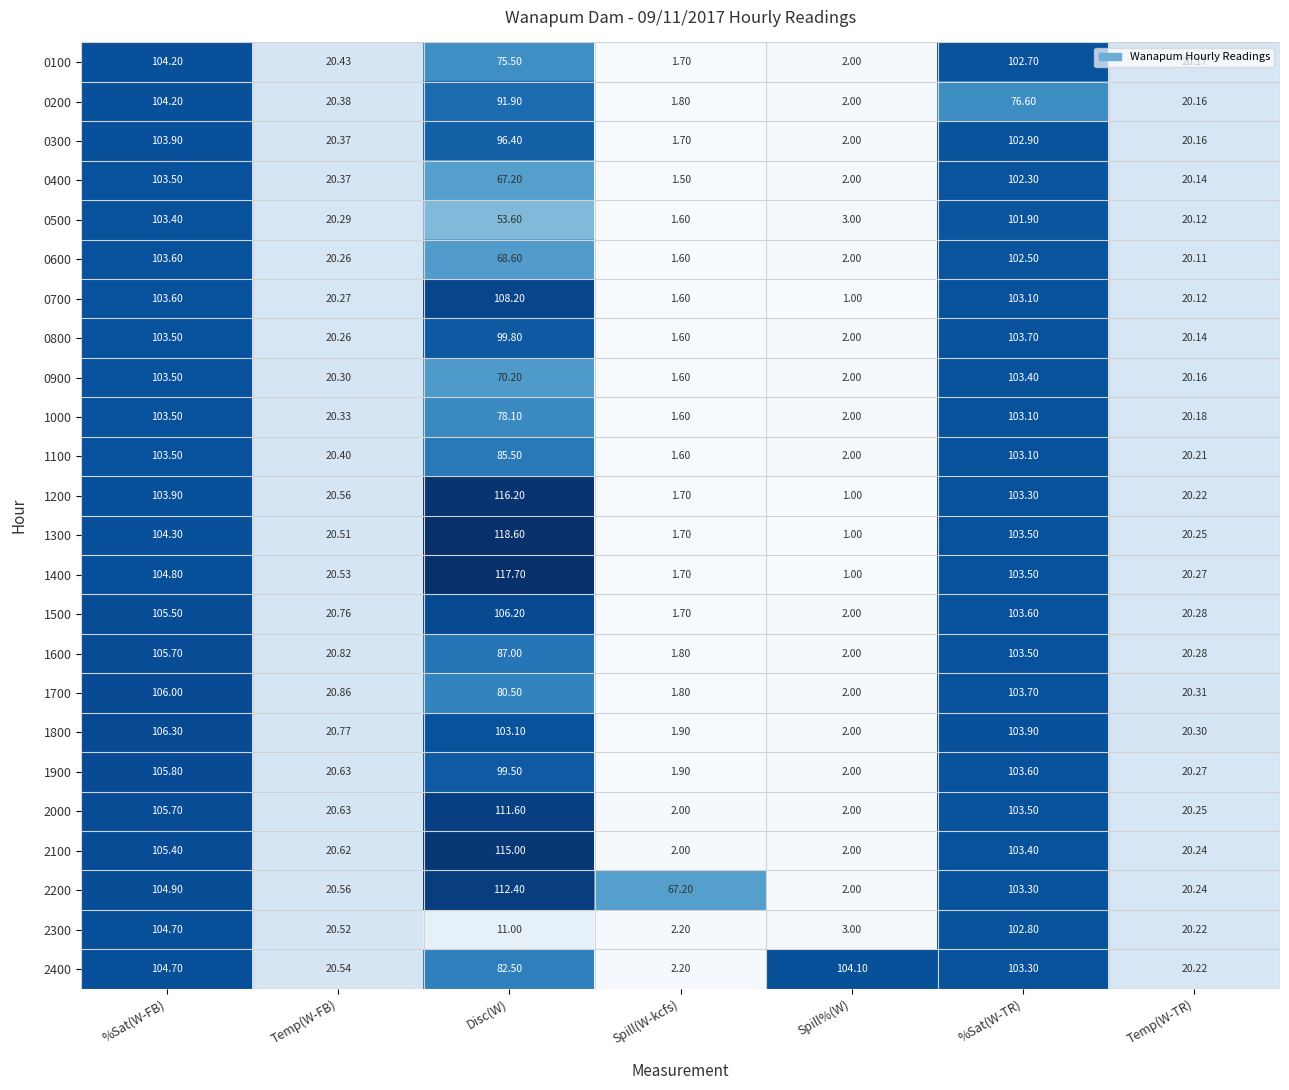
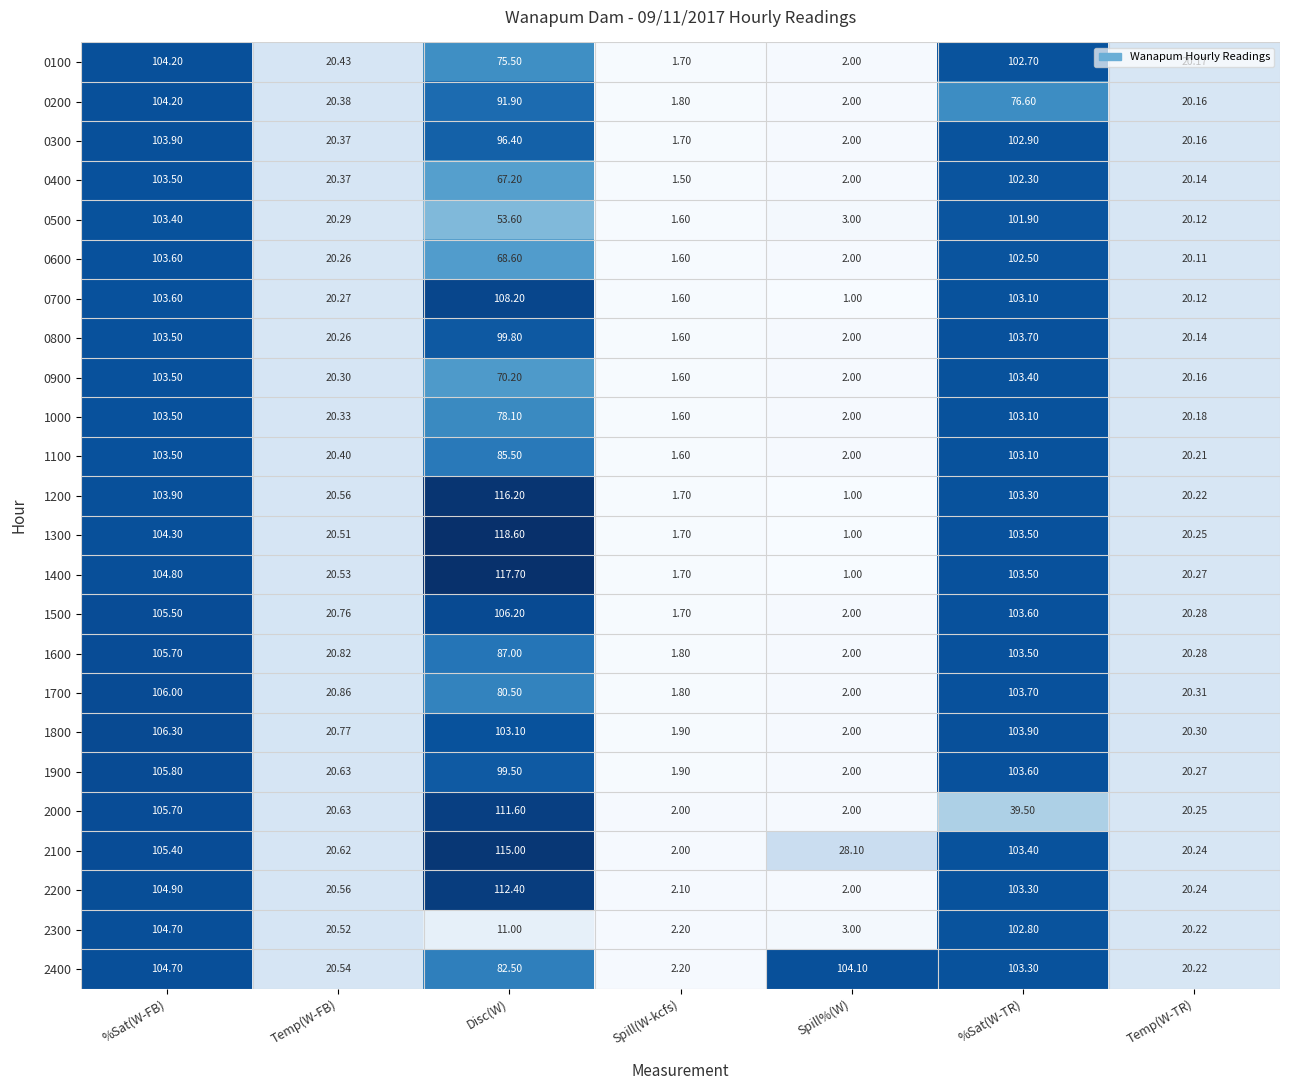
2000, %Sat(W-TR): 103.50 -> 39.50
2100, Spill%(W): 2.00 -> 28.10
2200, Spill(W-kcfs): 67.20 -> 2.10
